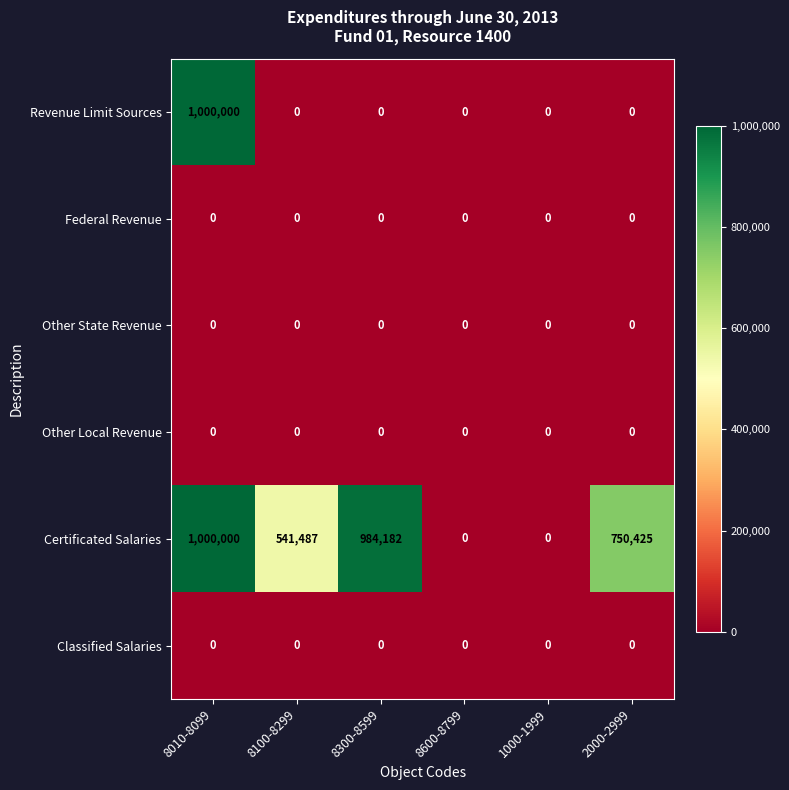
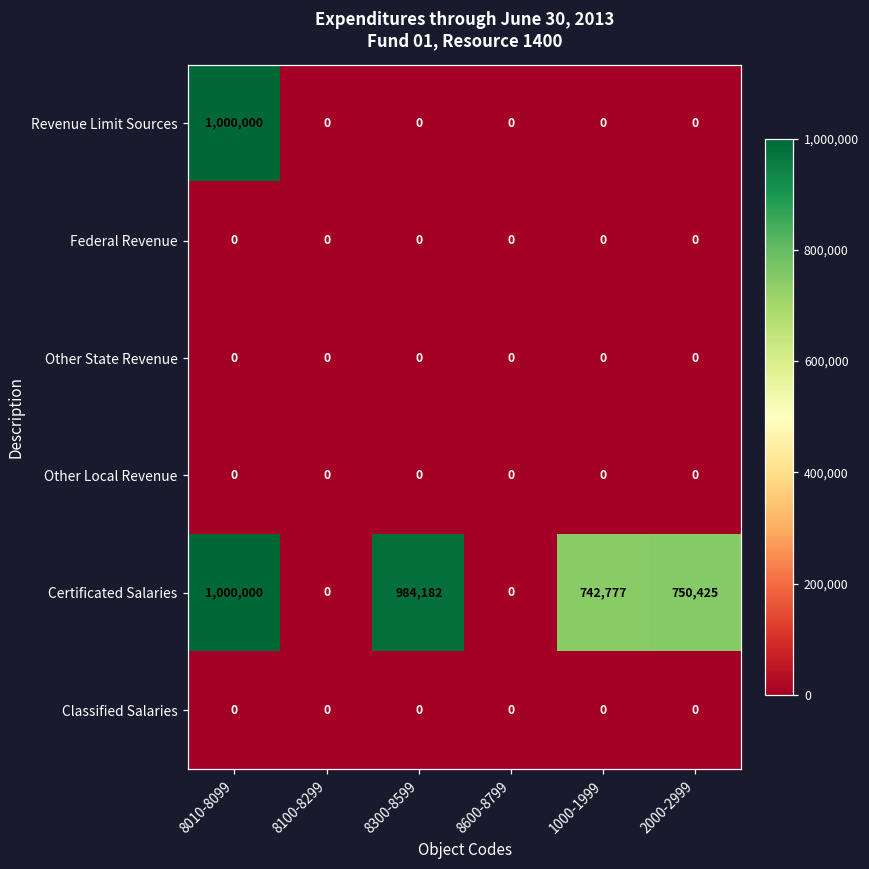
Certificated Salaries, 8100-8299: 541,487 -> 0
Certificated Salaries, 1000-1999: 0 -> 742,777
